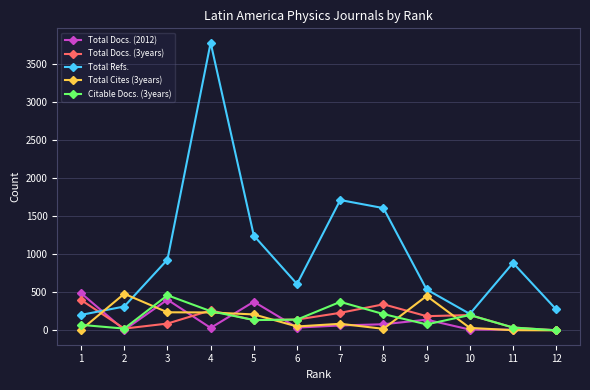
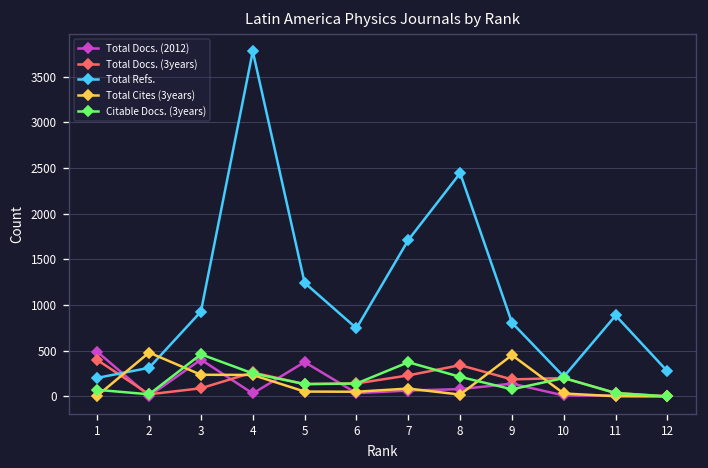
Total Cites (3years), 5: 200 -> 100
Total Refs., 6: 600 -> 700
Total Refs., 8: 1600 -> 2400
Total Refs., 9: 500 -> 800
